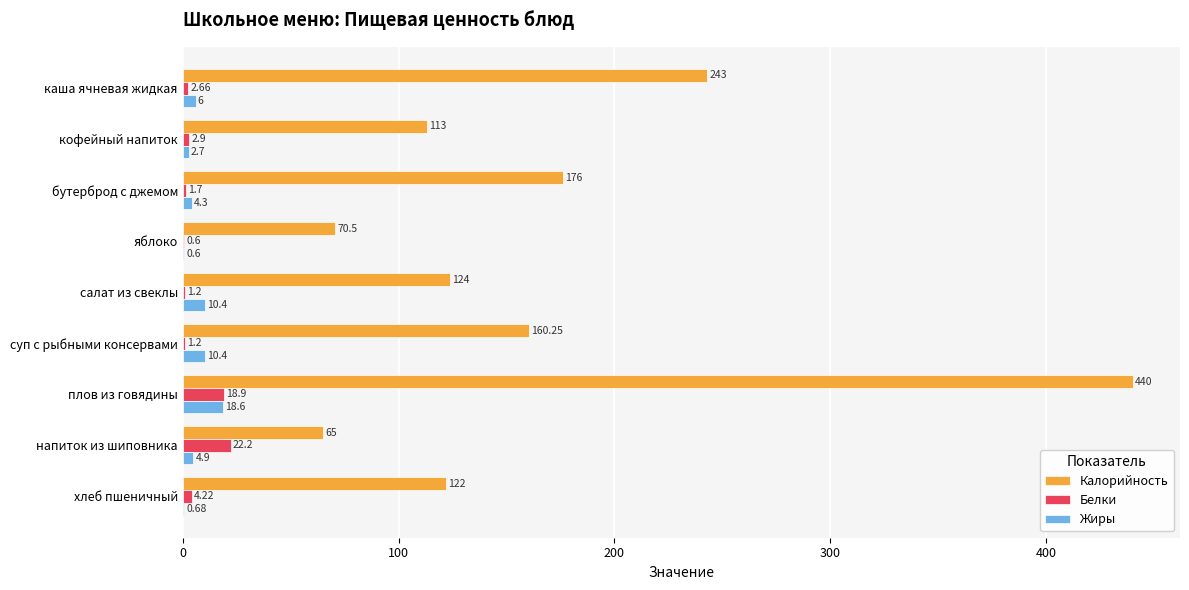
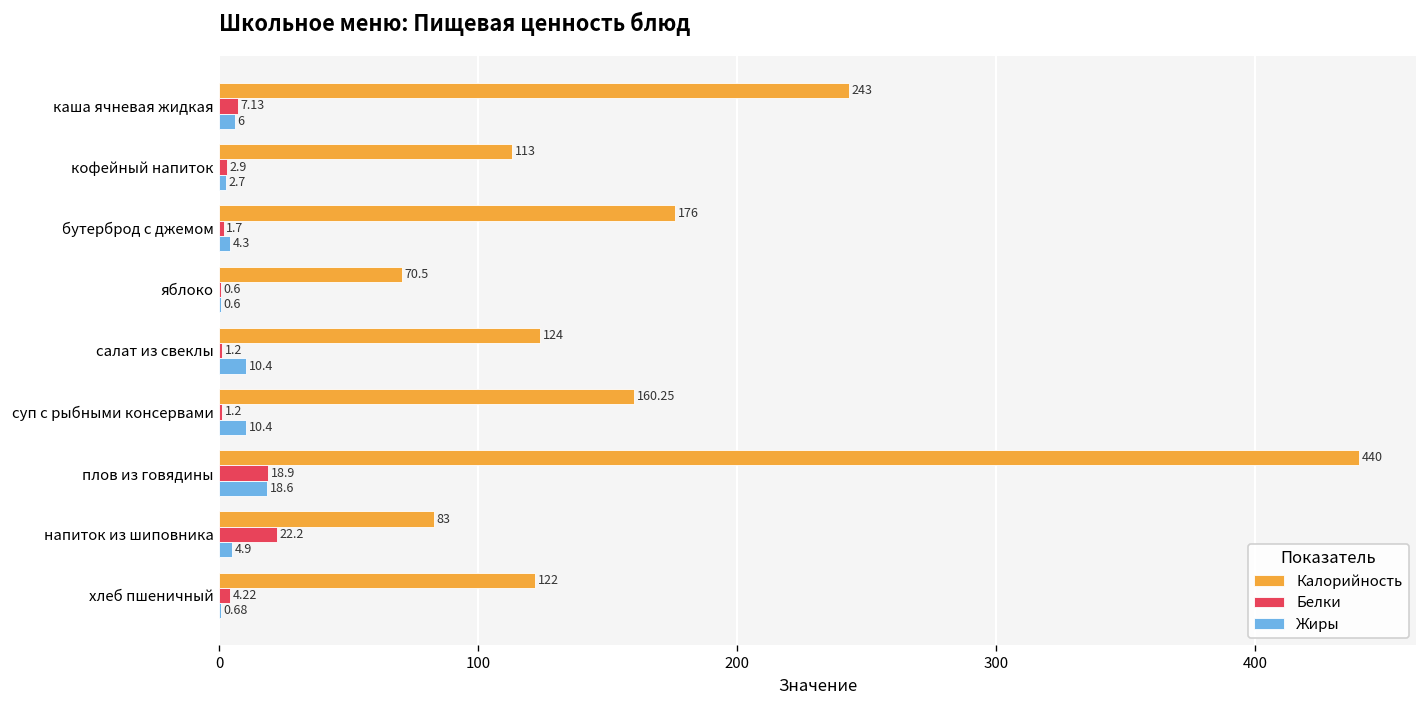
Белки, каша ячневая жидкая: 2.66 -> 7.13
Калорийность, напиток из шиповника: 65 -> 83
